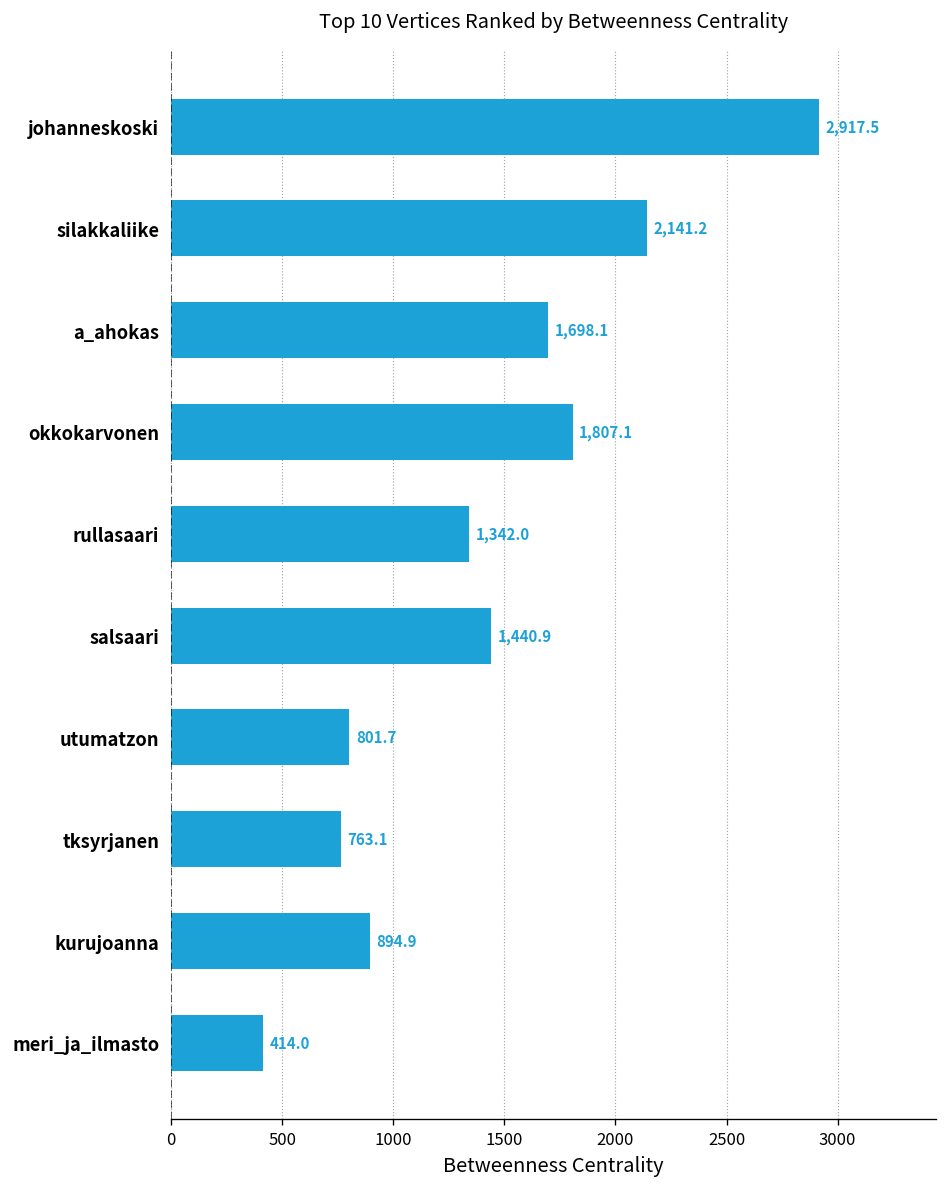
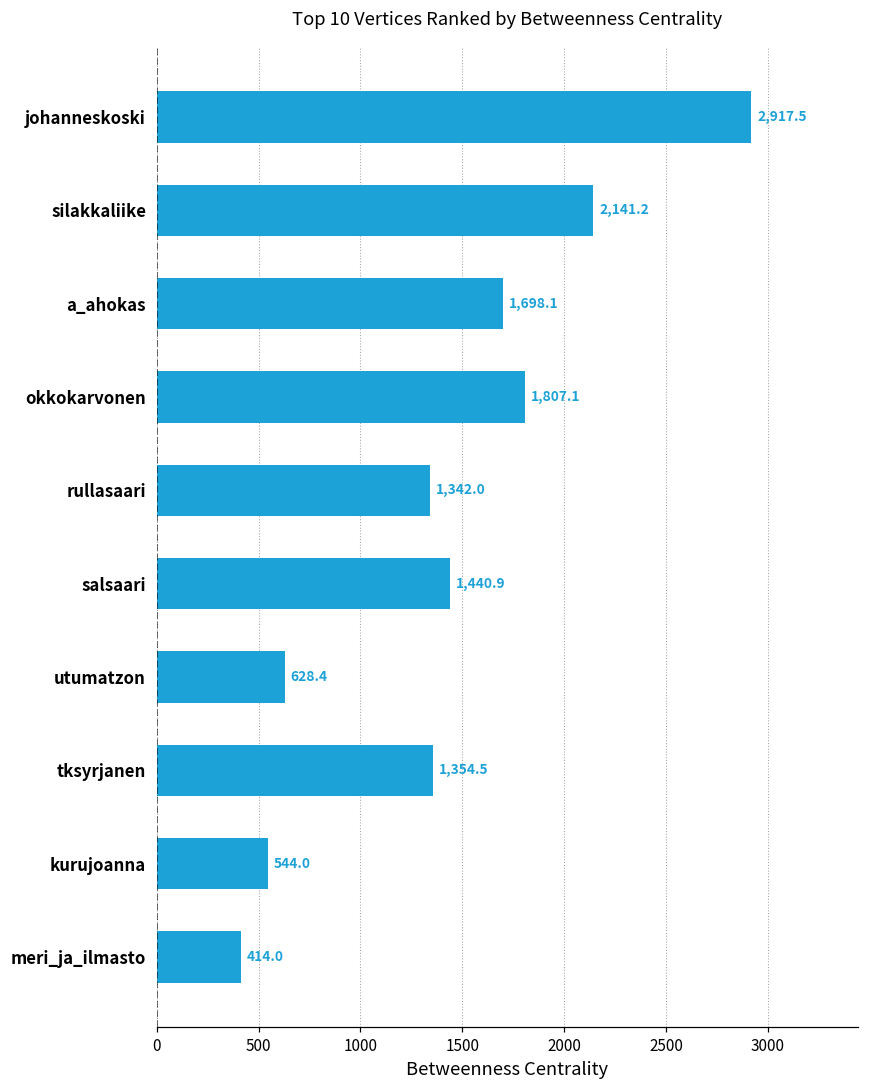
utumatzon: 801.7 -> 628.4
tksyrjanen: 763.1 -> 1,354.5
kurujoanna: 894.9 -> 544.0
